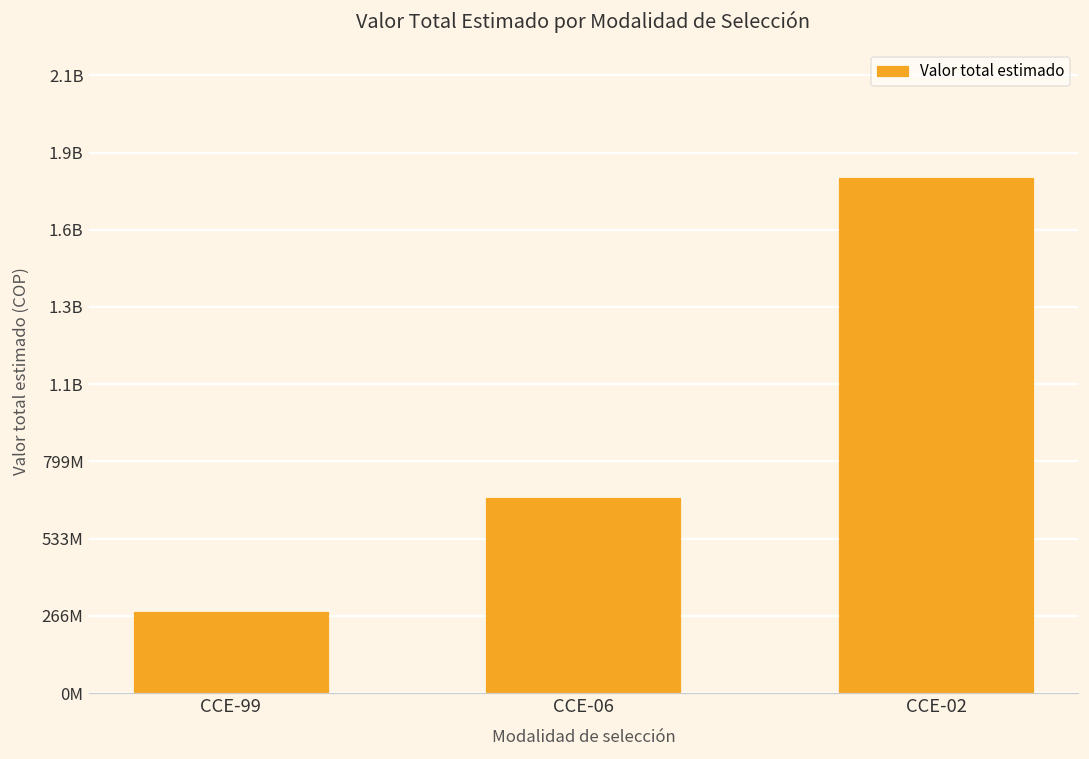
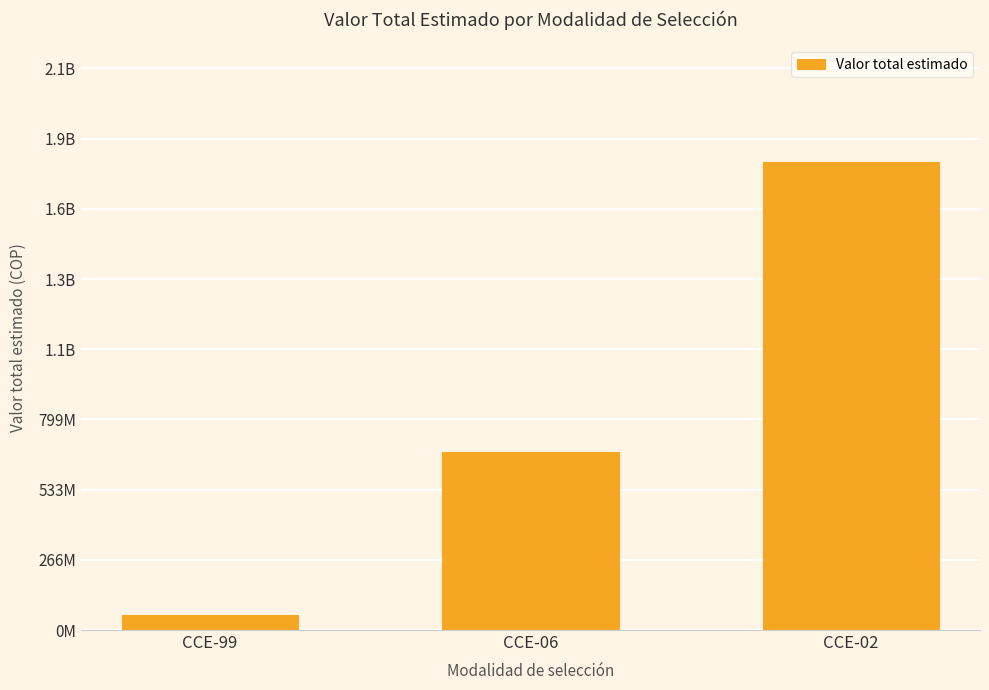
CCE-99: 280000000 -> 60000000
